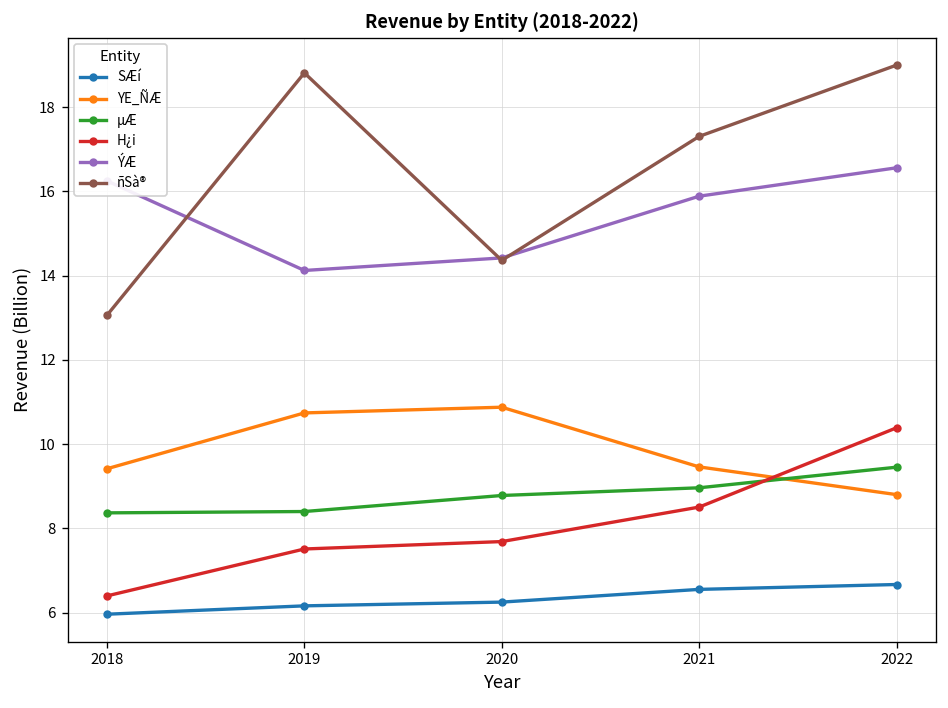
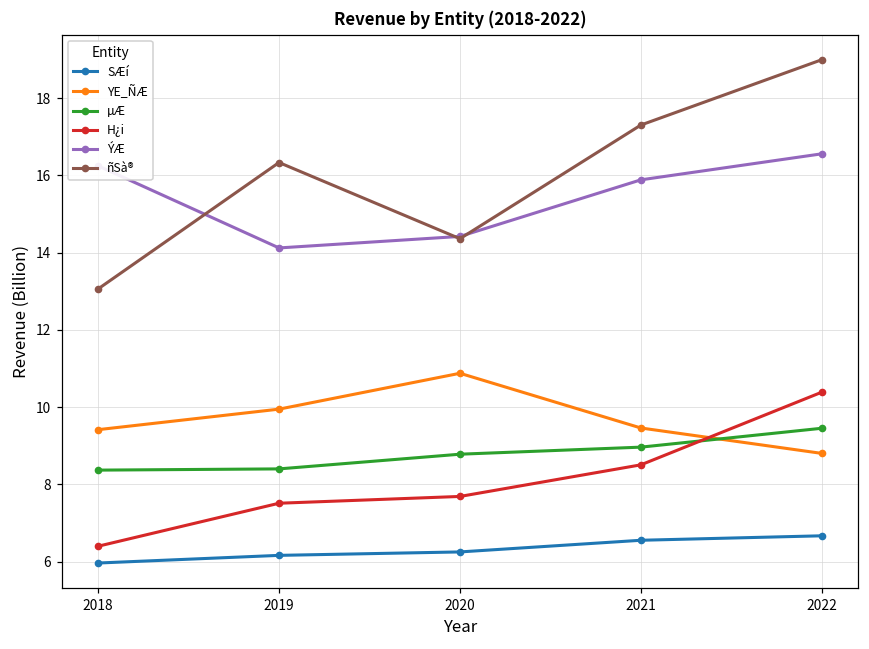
YE_ÑÆ, 2019: 10.7 -> 9.9
ñSà®, 2019: 18.8 -> 16.3
